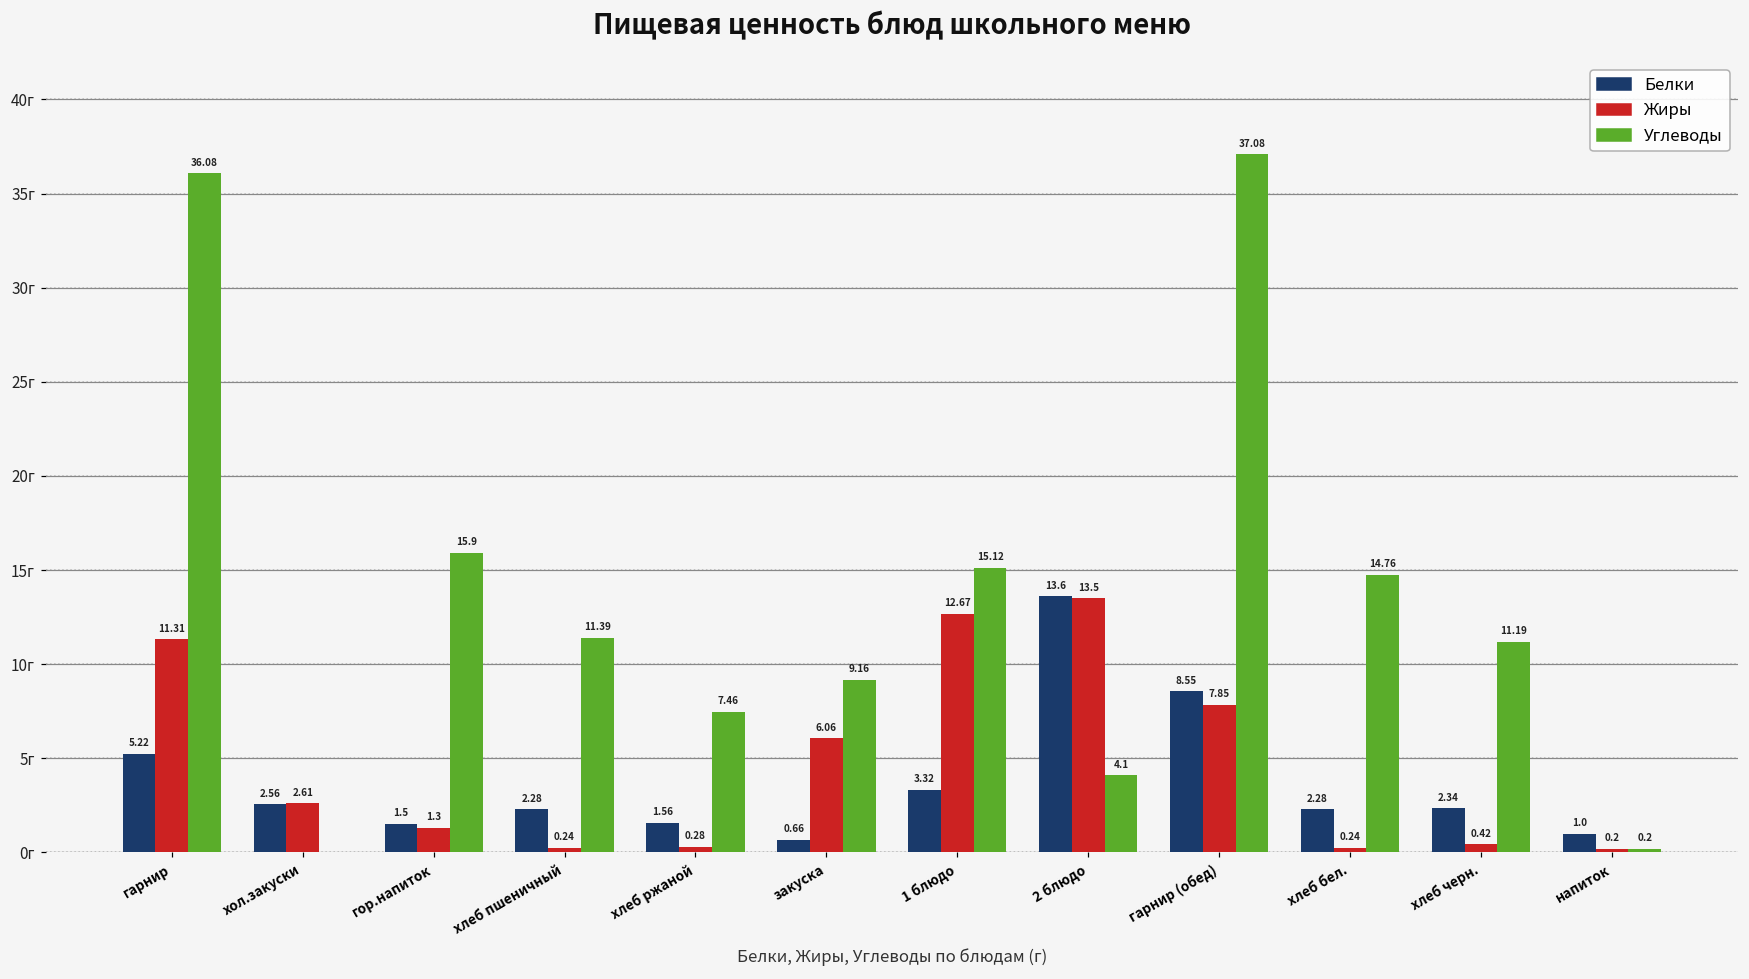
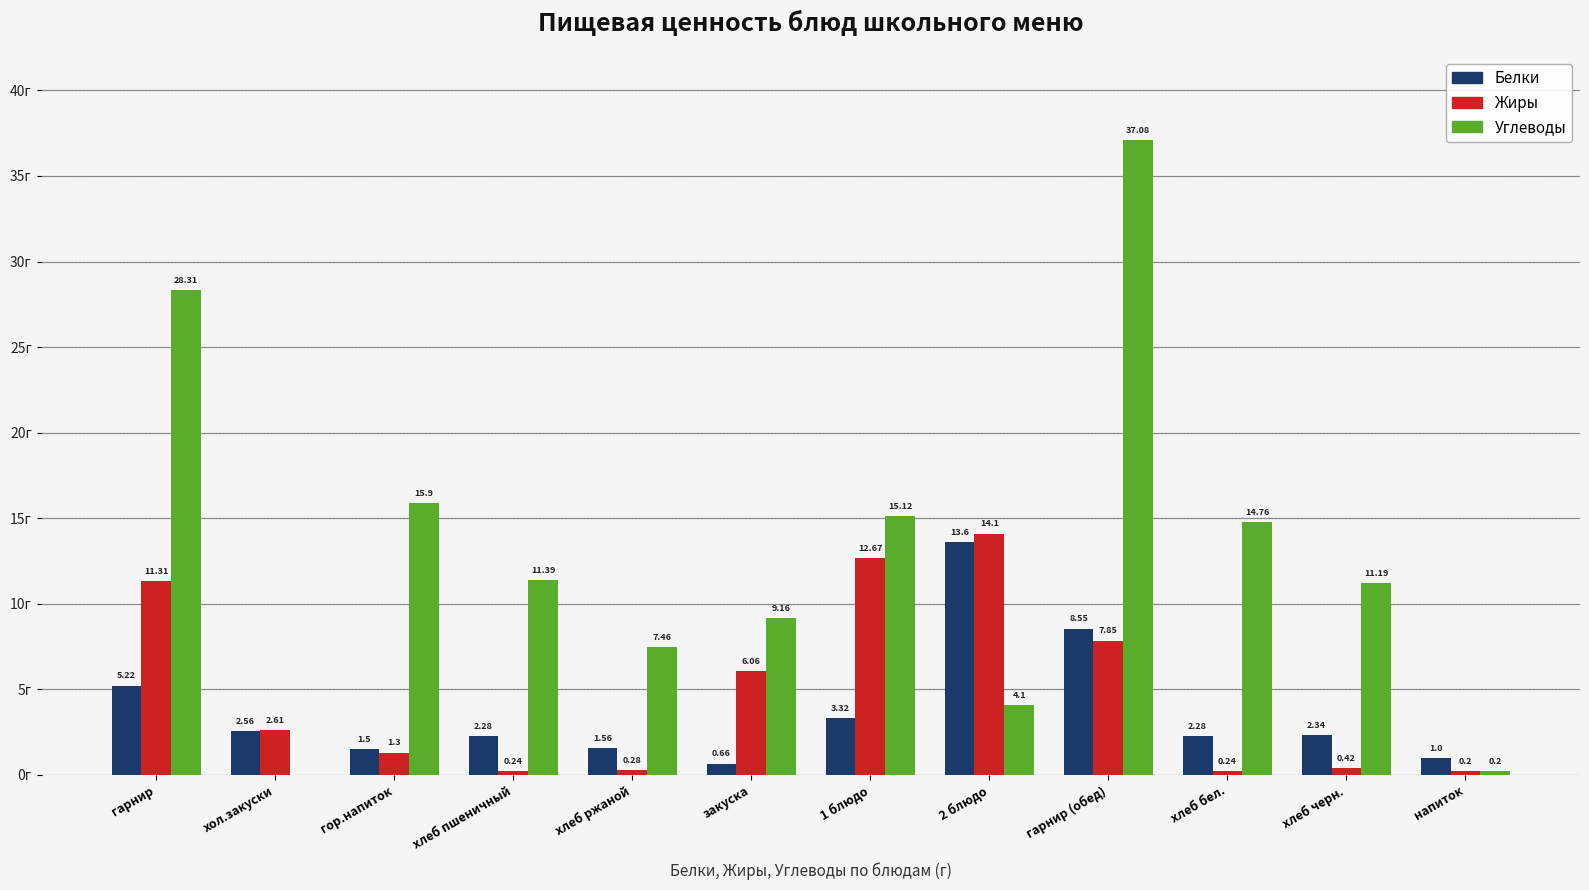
Углеводы, гарнир: 36.08 -> 28.31
Жиры, 2 блюдо: 13.5 -> 14.1
